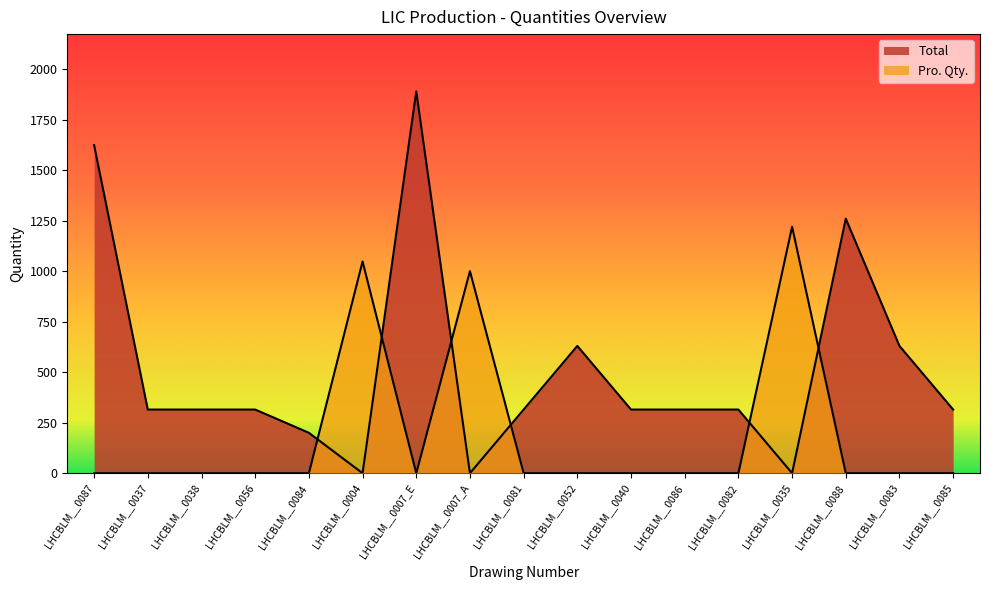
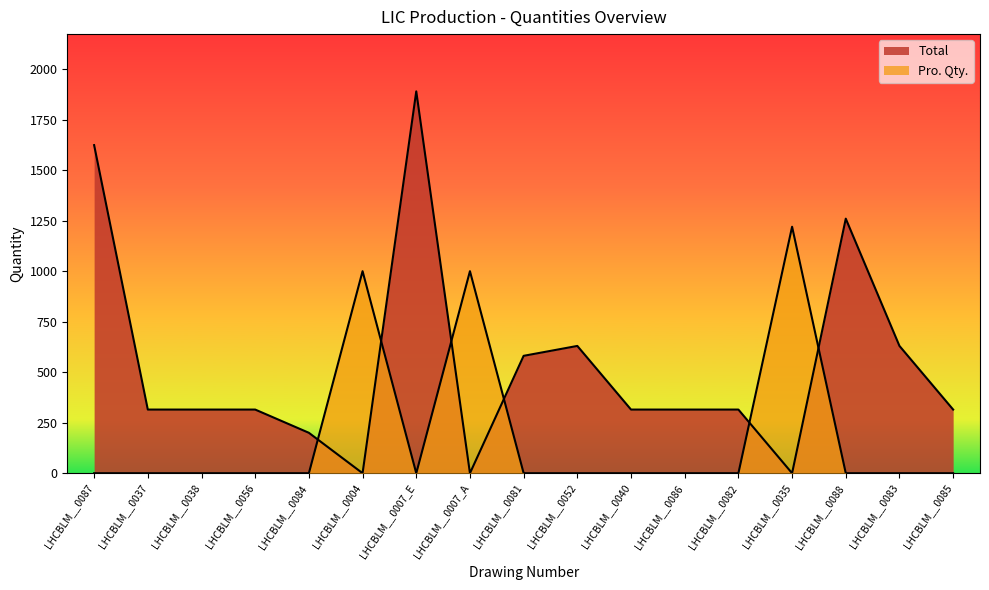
Pro. Qty., LHCBLM__0004: 1050 -> 1000
Total, LHCBLM__0081: 320 -> 580
